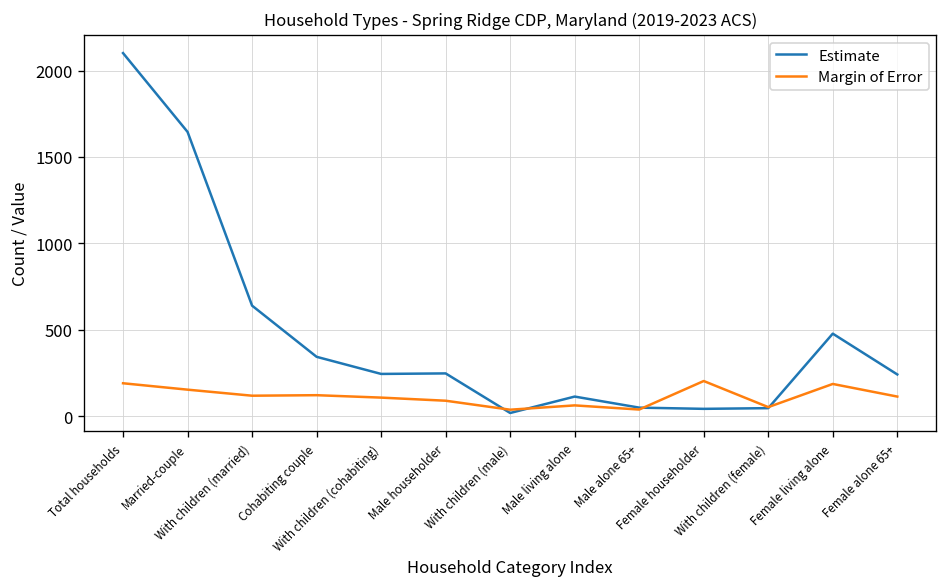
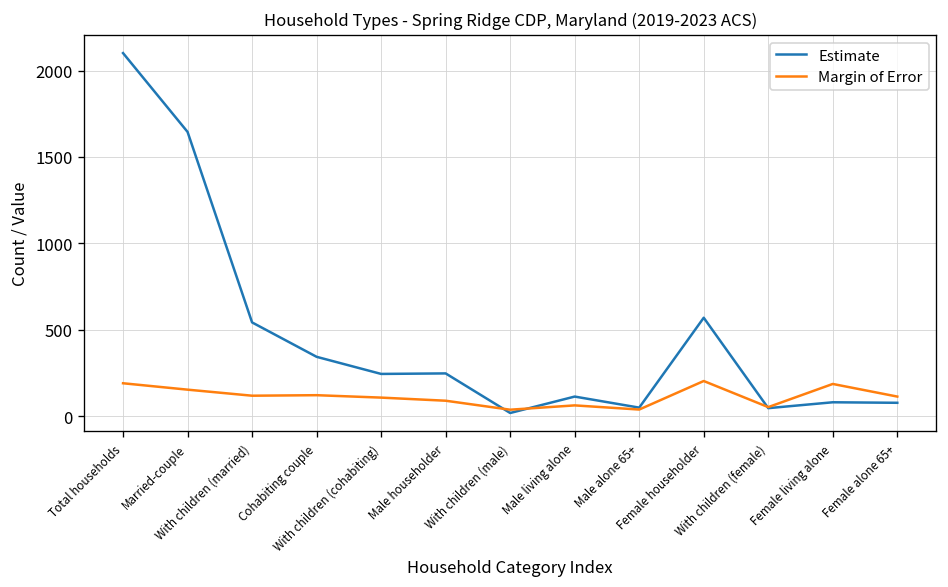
Estimate, With children (married): 640 -> 540
Estimate, Female householder: 40 -> 570
Estimate, Female living alone: 480 -> 80
Estimate, Female alone 65+: 240 -> 80
